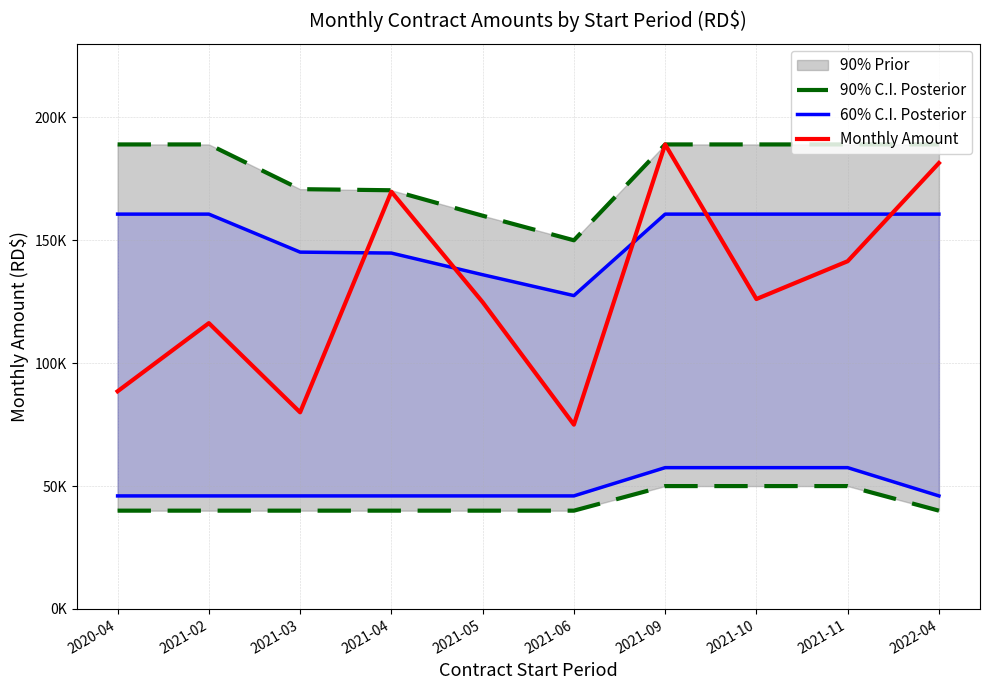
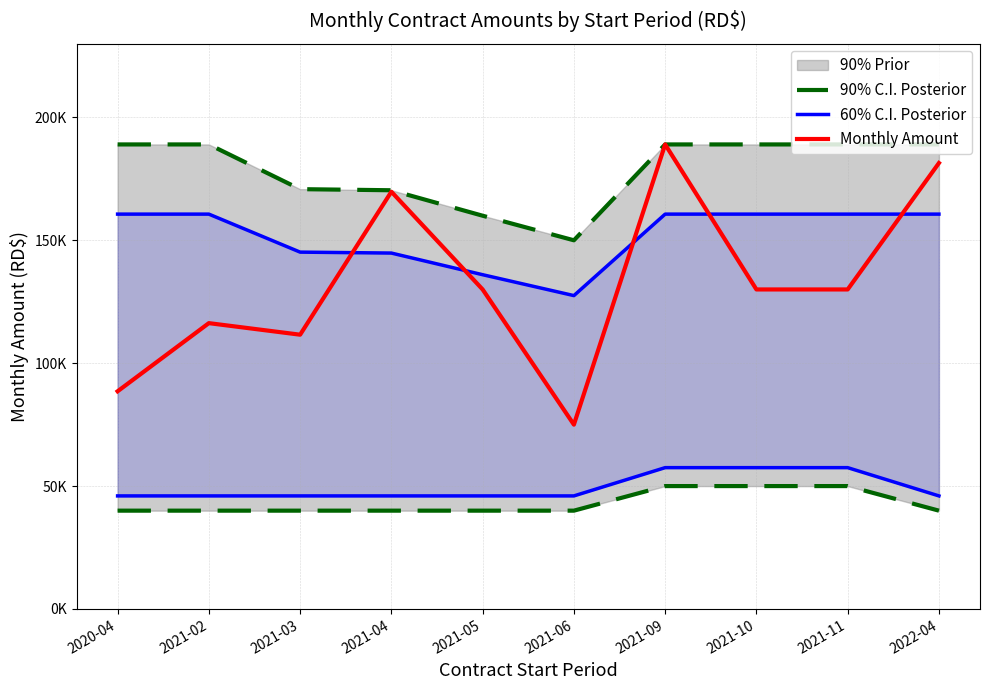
Monthly Amount, 2021-03: 80000 -> 112000
Monthly Amount, 2021-05: 125000 -> 130000
Monthly Amount, 2021-10: 126000 -> 130000
Monthly Amount, 2021-11: 141000 -> 130000
